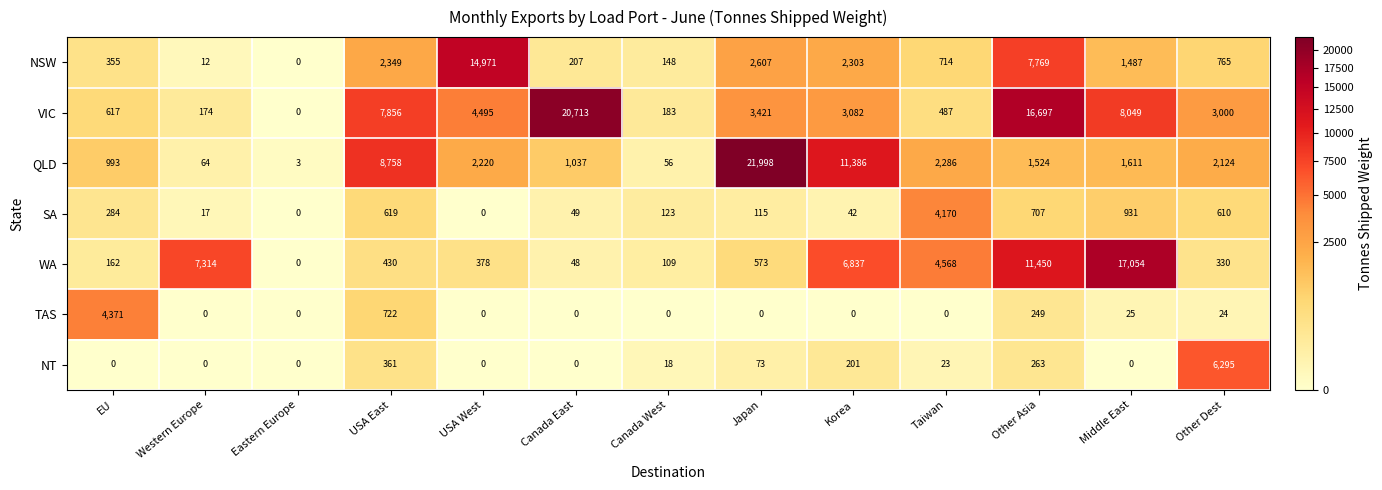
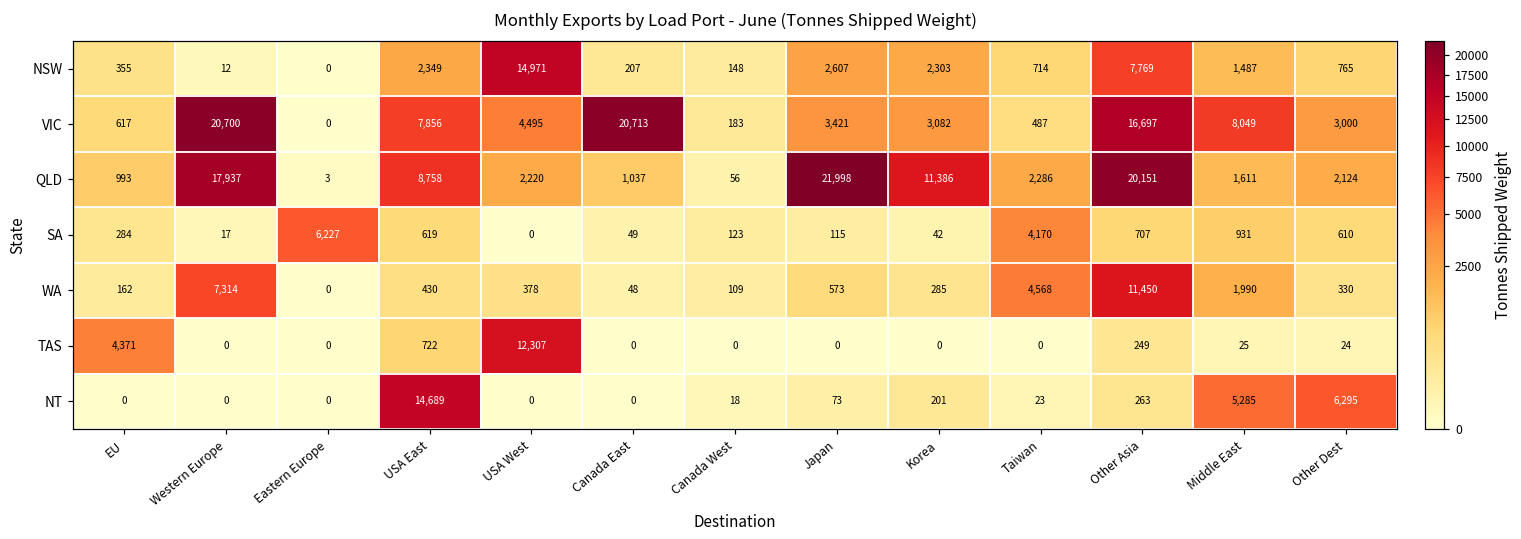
VIC, Western Europe: 174 -> 20,700
QLD, Western Europe: 64 -> 17,937
QLD, Other Asia: 1,524 -> 20,151
SA, Eastern Europe: 0 -> 6,227
WA, Korea: 6,837 -> 285
WA, Middle East: 17,054 -> 1,990
TAS, USA West: 0 -> 12,307
NT, USA East: 361 -> 14,689
NT, Middle East: 0 -> 5,285
